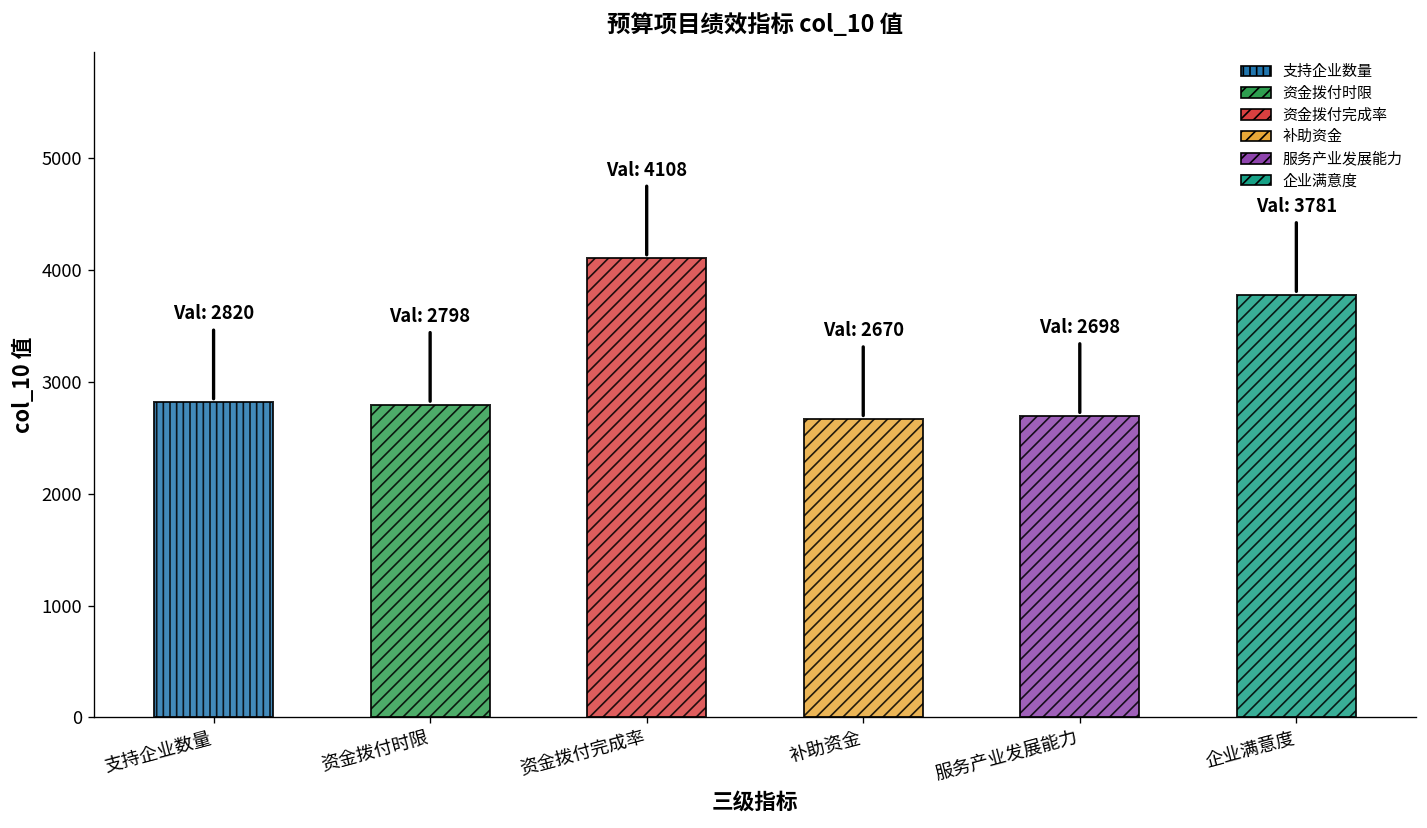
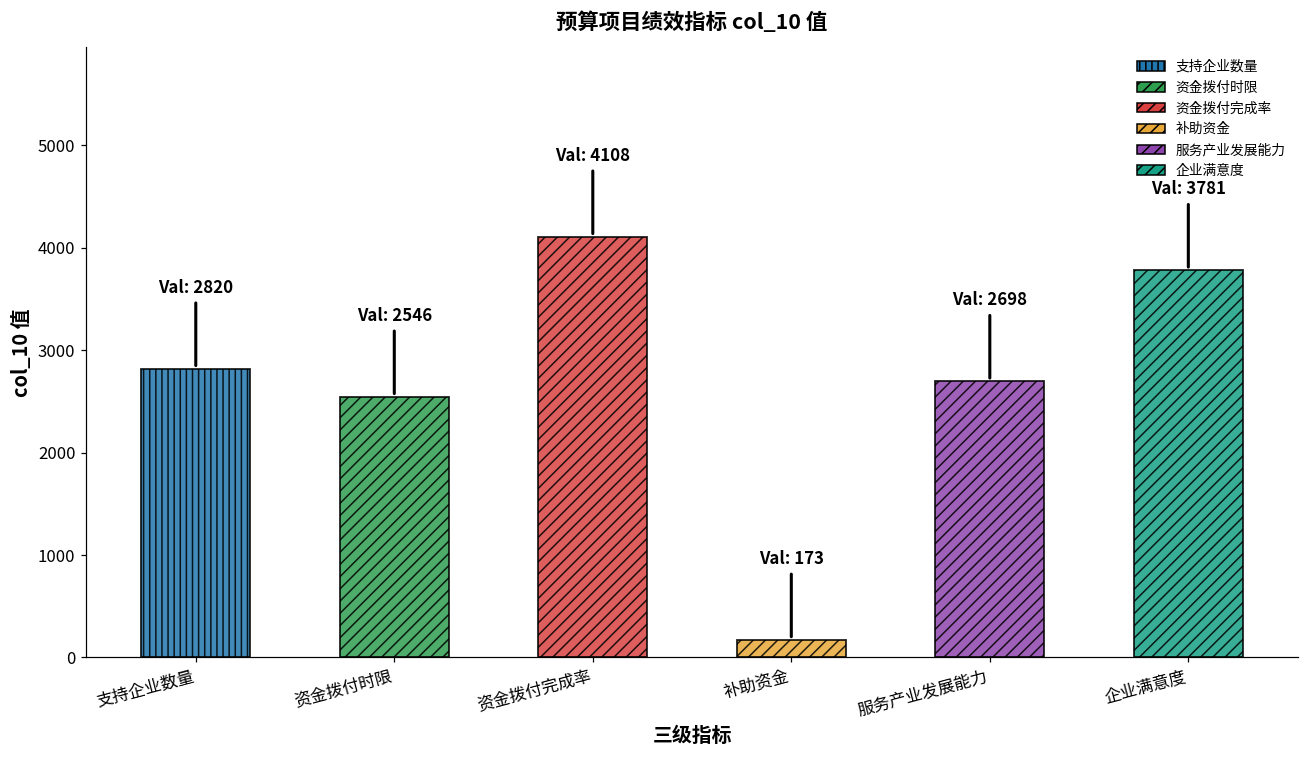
资金拨付时限: 2798 -> 2546
补助资金: 2670 -> 173
